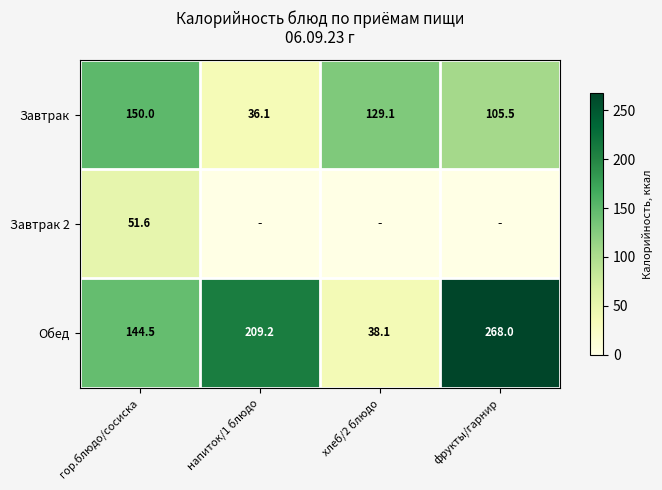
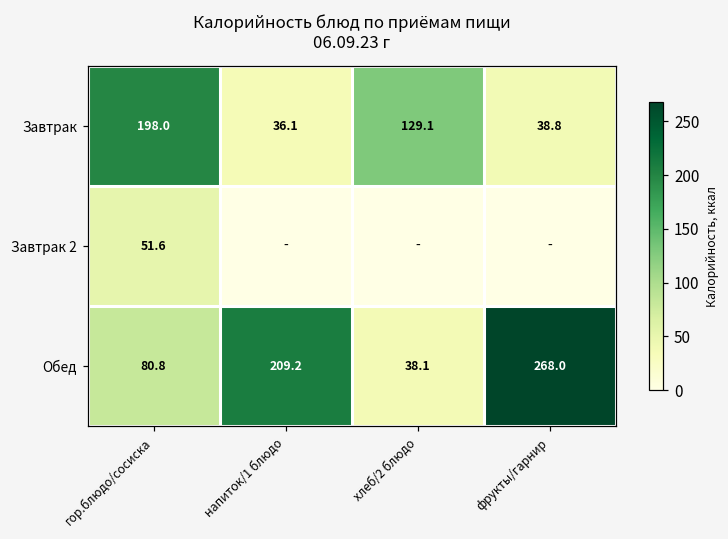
Завтрак, гор.блюдо/сосиска: 150.0 -> 198.0
Завтрак, фрукты/гарнир: 105.5 -> 38.8
Обед, гор.блюдо/сосиска: 144.5 -> 80.8
